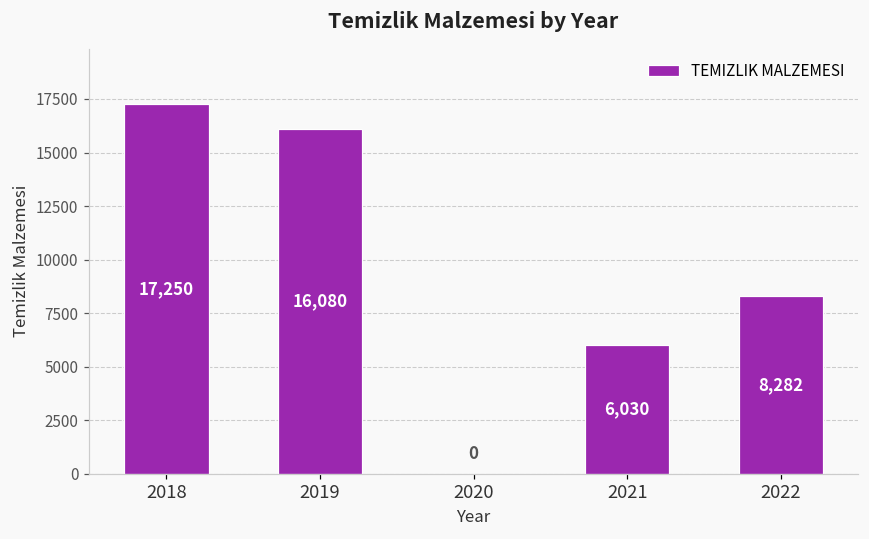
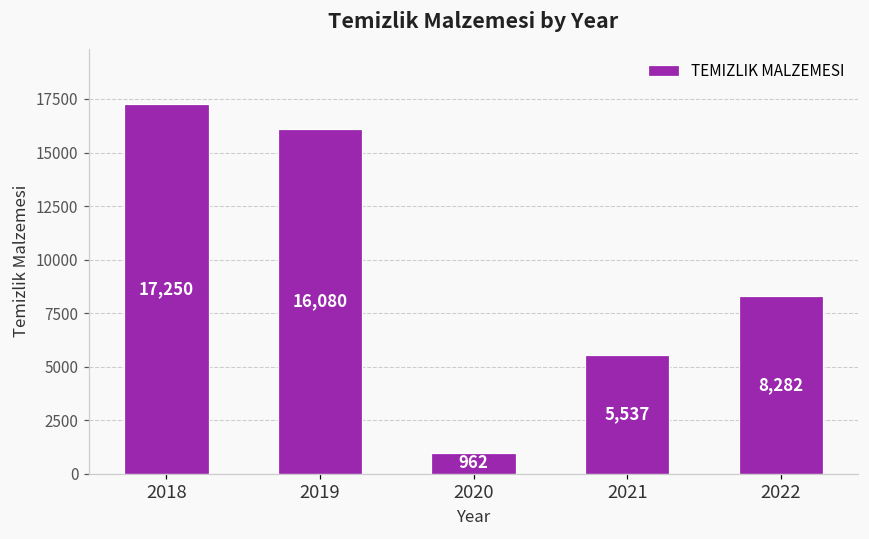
2020: 0 -> 962
2021: 6,030 -> 5,537
